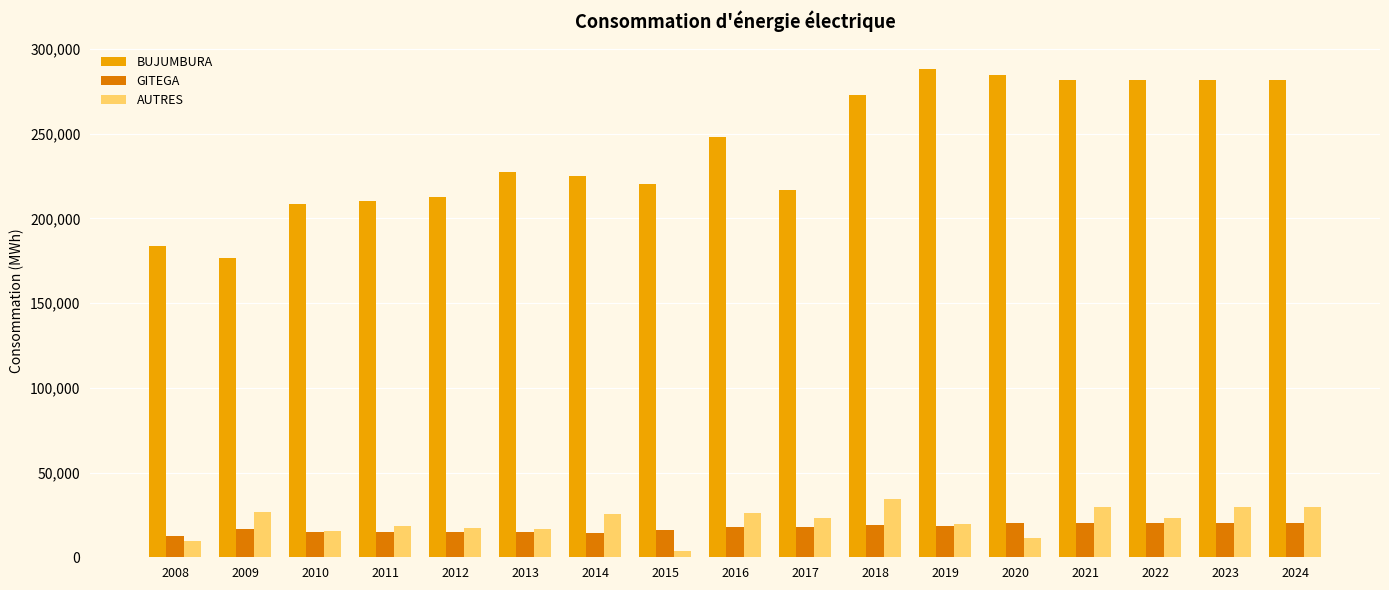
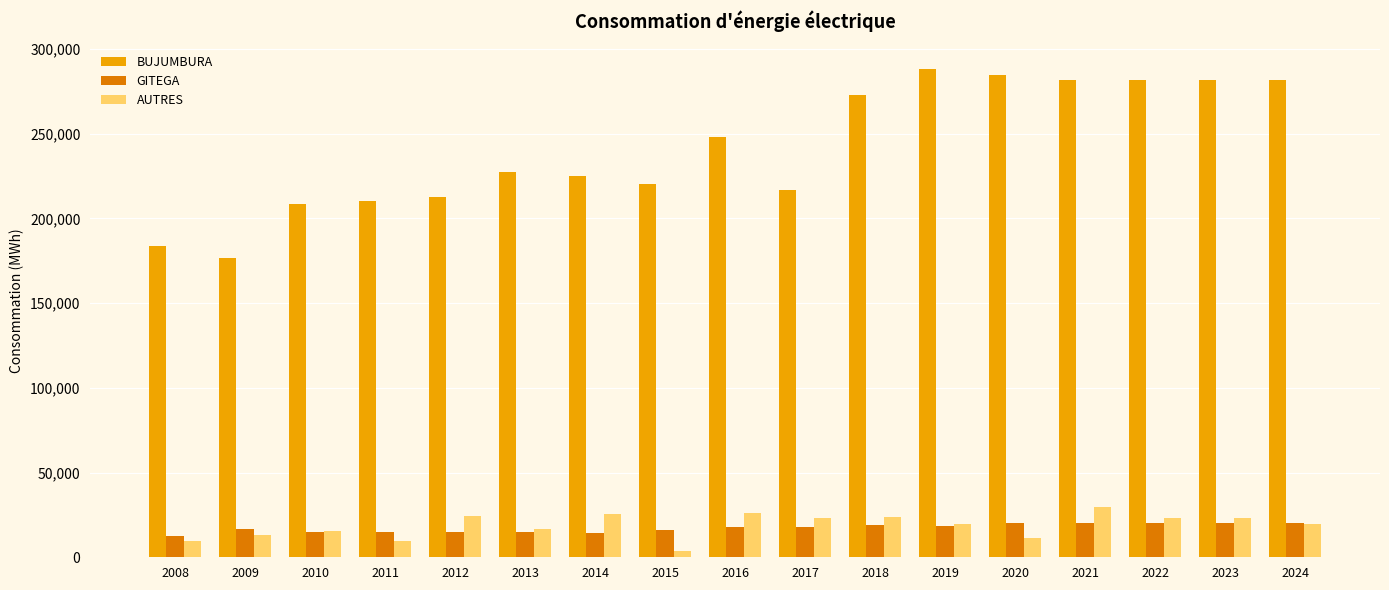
AUTRES, 2009: 27,000 -> 13,000
AUTRES, 2011: 19,000 -> 10,000
AUTRES, 2012: 17,000 -> 25,000
AUTRES, 2018: 35,000 -> 24,000
AUTRES, 2023: 30,000 -> 23,000
AUTRES, 2024: 30,000 -> 20,000
